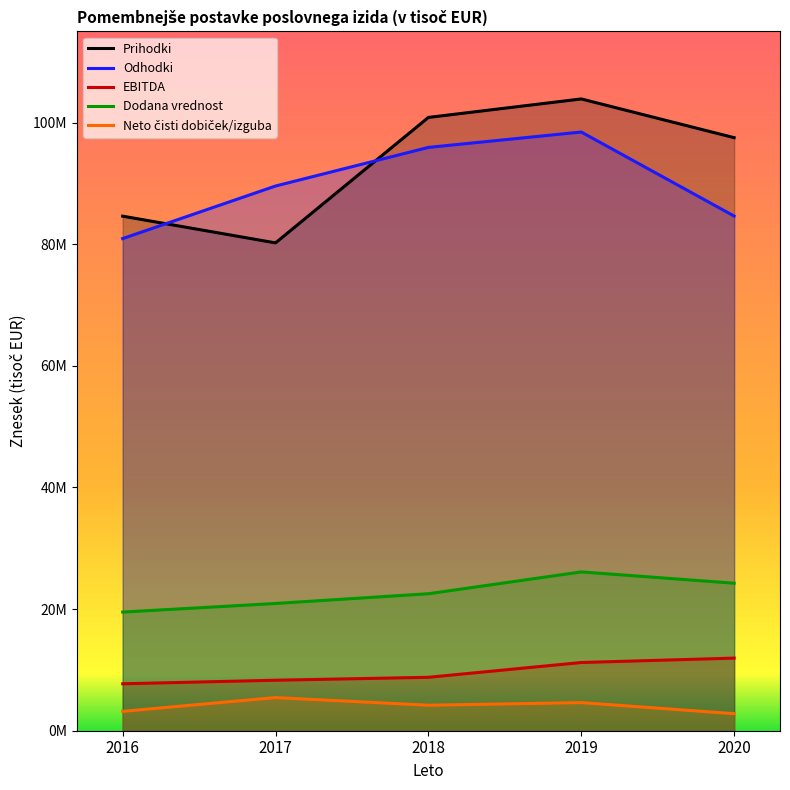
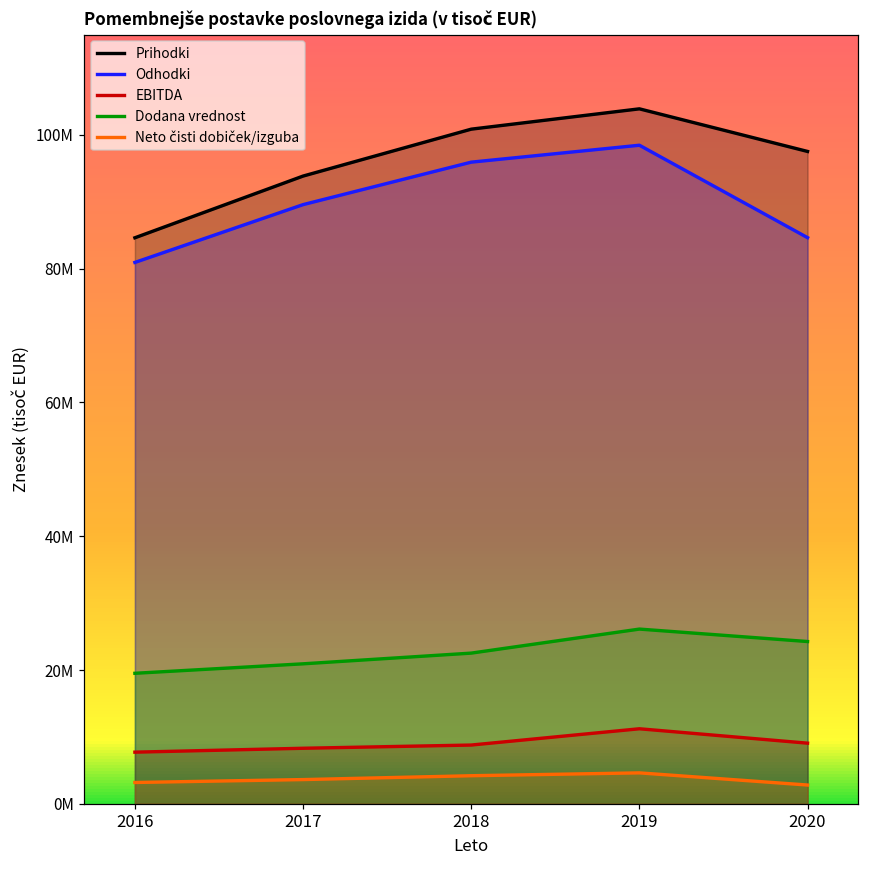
Prihodki, 2017: 80000000 -> 94000000
Neto čisti dobiček/izguba, 2017: 5000000 -> 4000000
EBITDA, 2020: 12000000 -> 9000000
